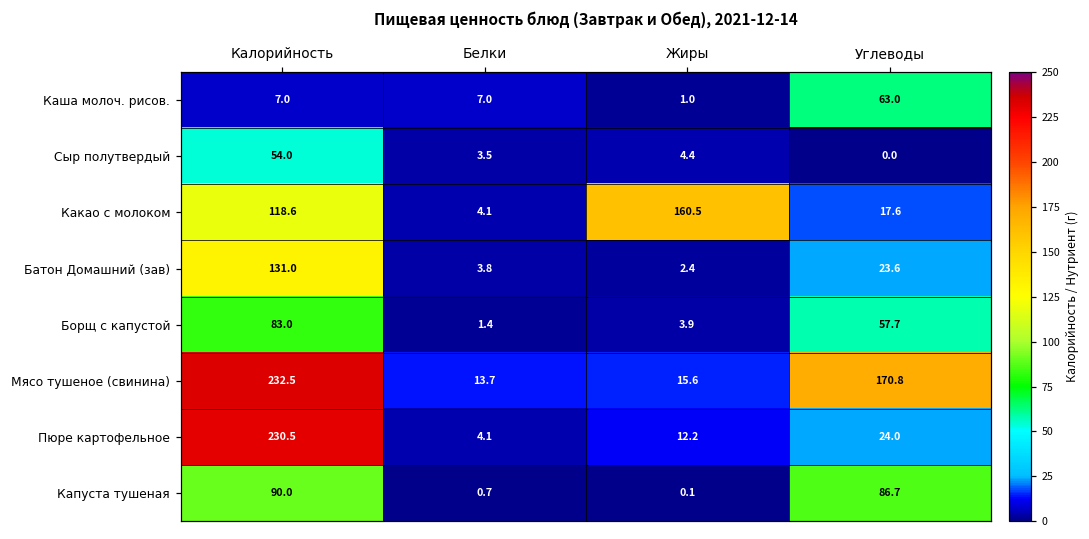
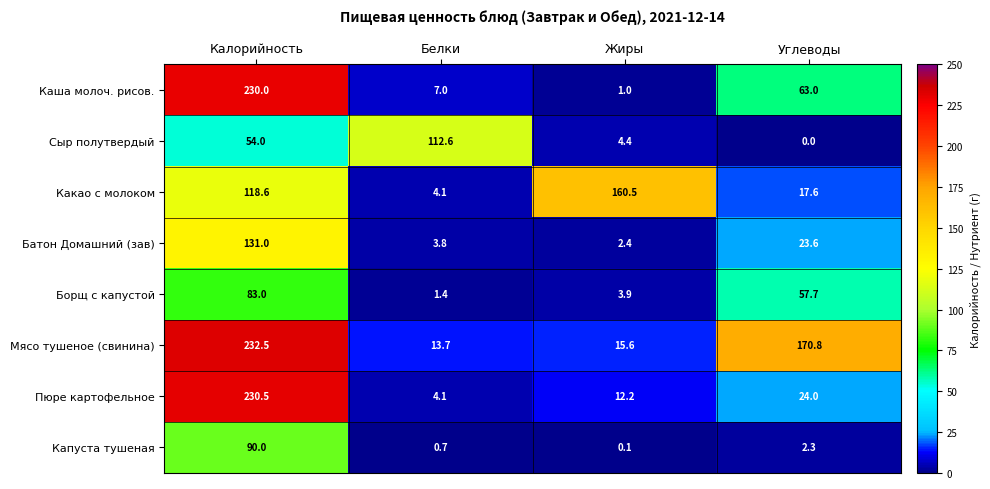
Каша молоч. рисов., Калорийность: 7.0 -> 230.0
Сыр полутвердый, Белки: 3.5 -> 112.6
Капуста тушеная, Углеводы: 86.7 -> 2.3
